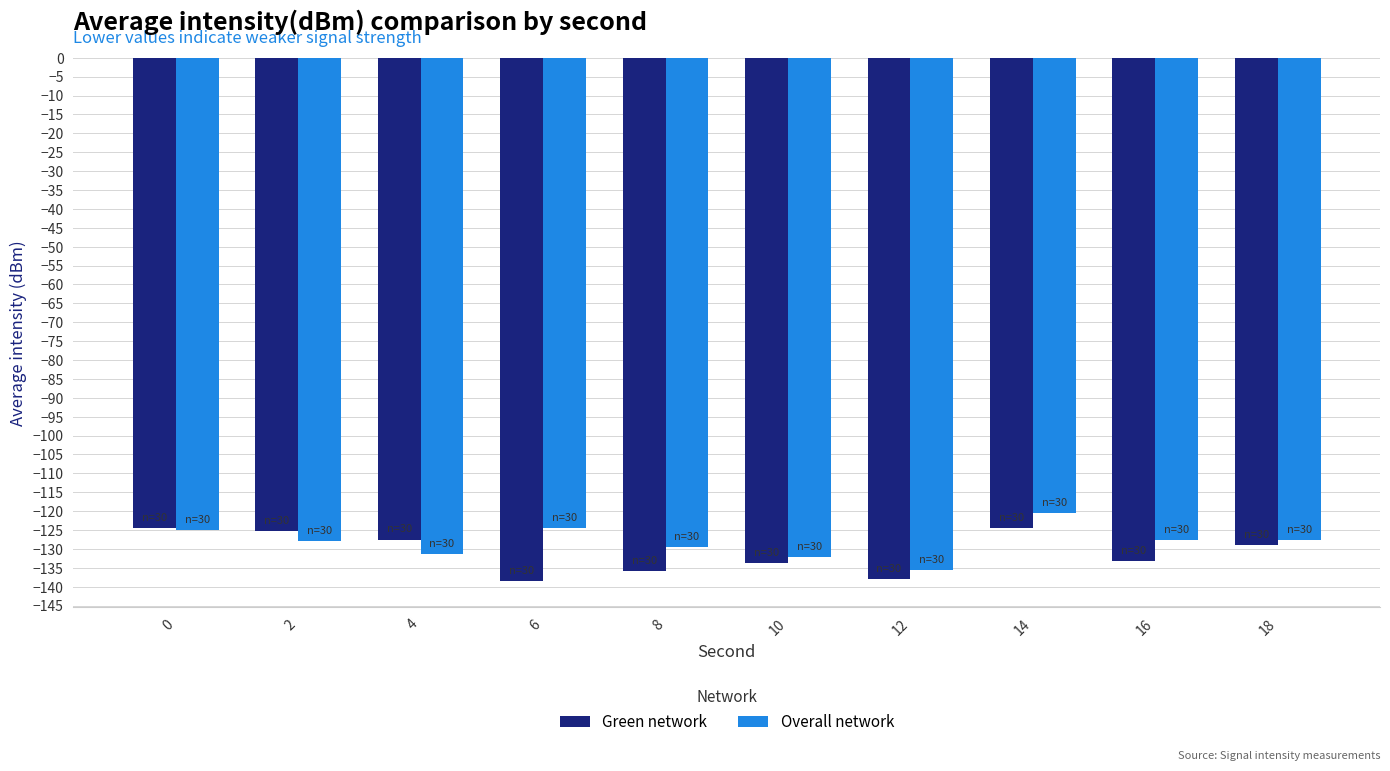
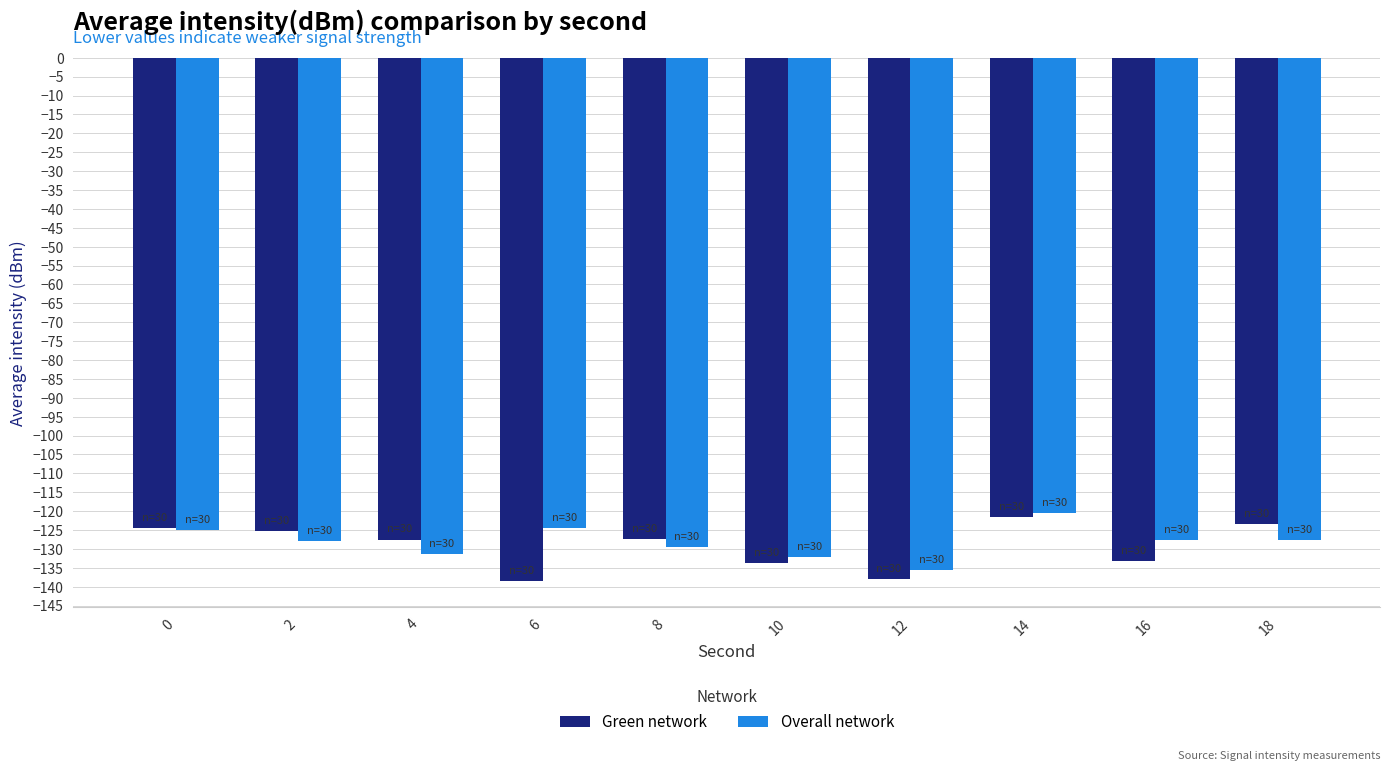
Green network, 8: -136 -> -127
Green network, 14: -125 -> -122
Green network, 18: -129 -> -123
